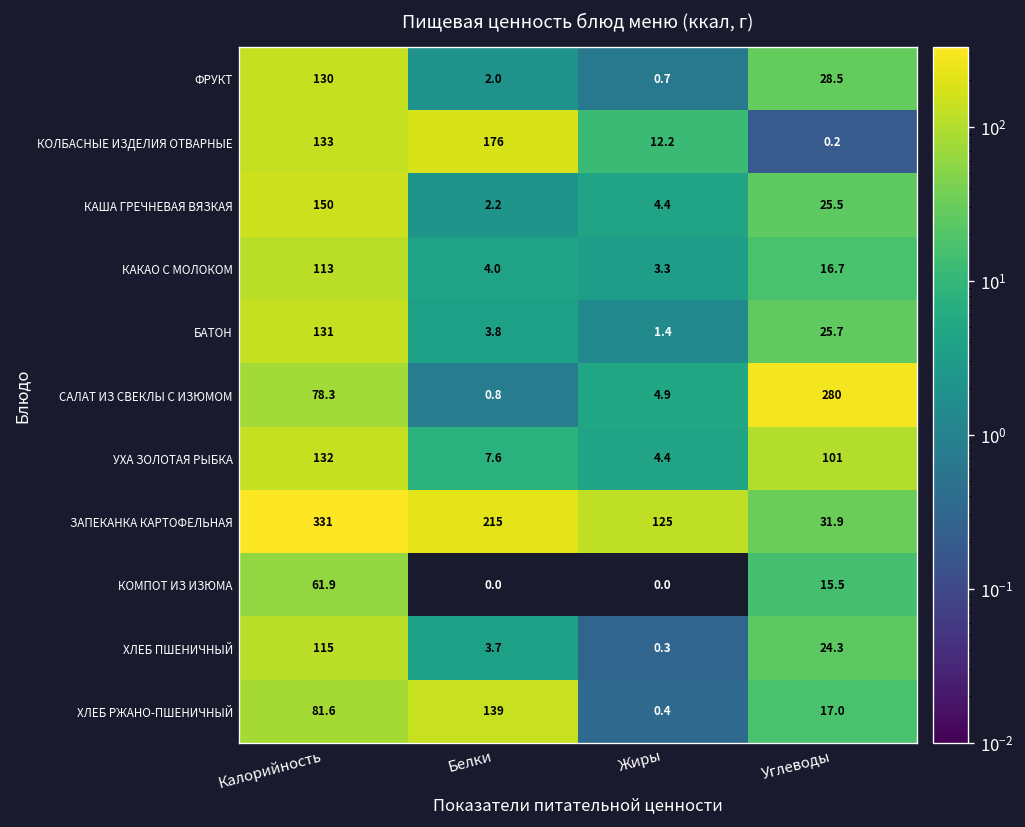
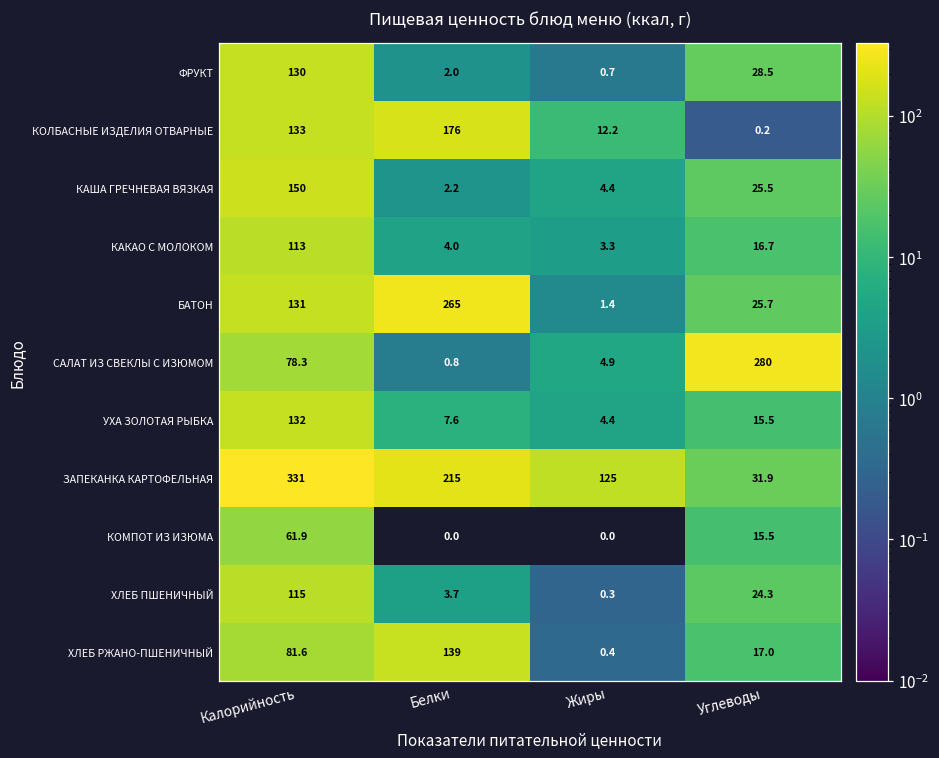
БАТОН, Белки: 3.8 -> 265
УХА ЗОЛОТАЯ РЫБКА, Углеводы: 101 -> 15.5
